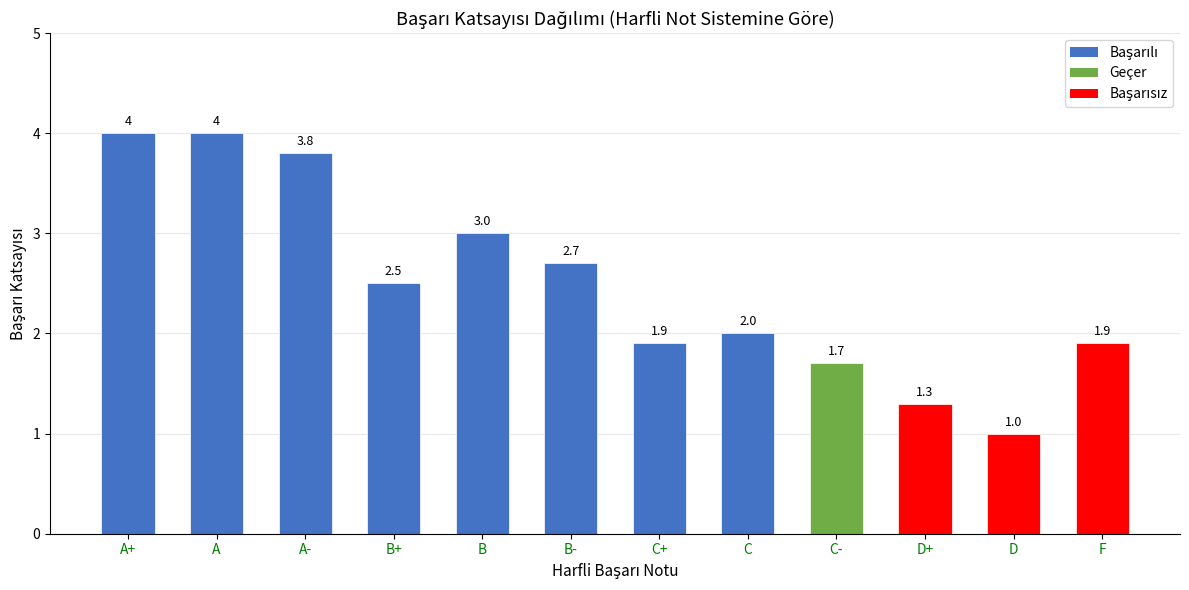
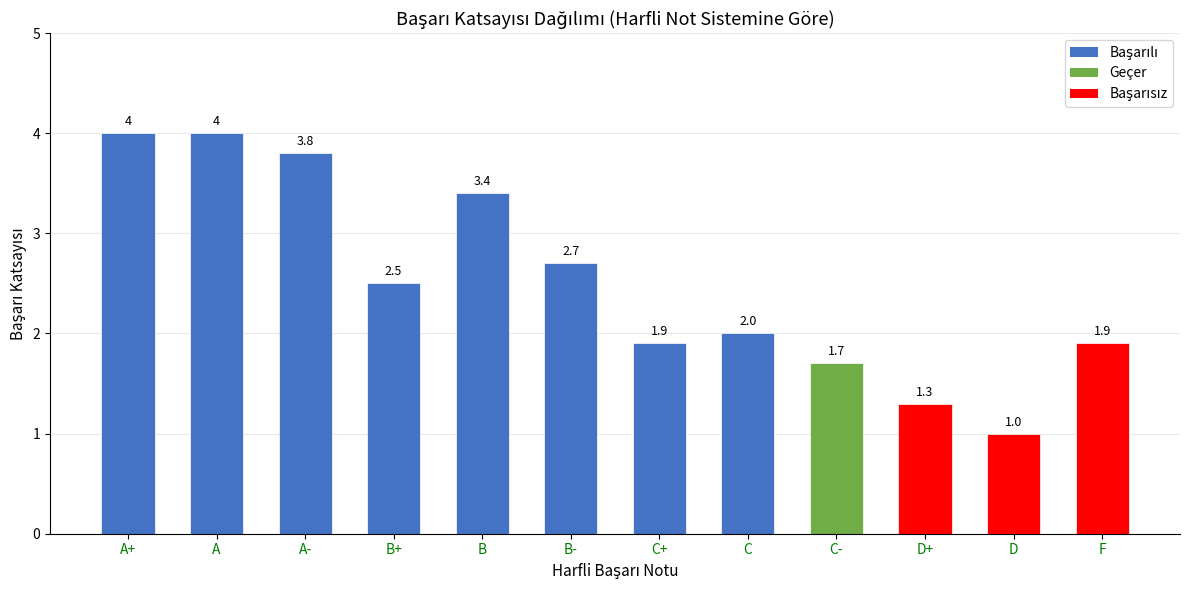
B: 3.0 -> 3.4
